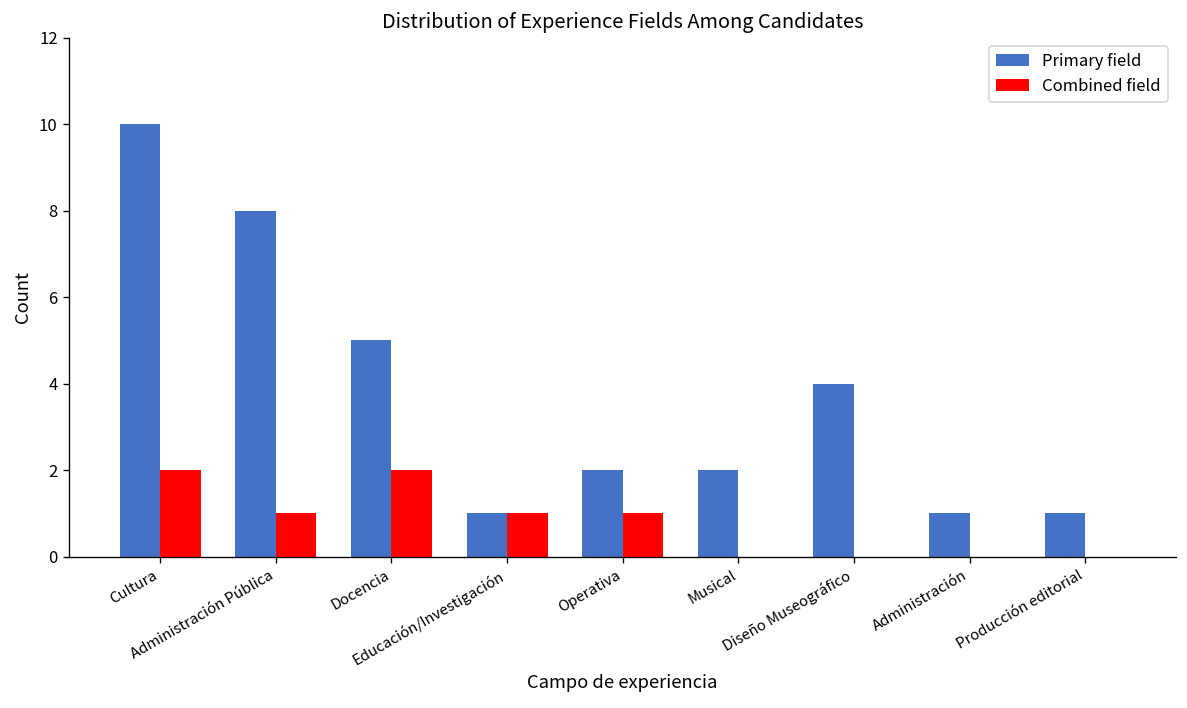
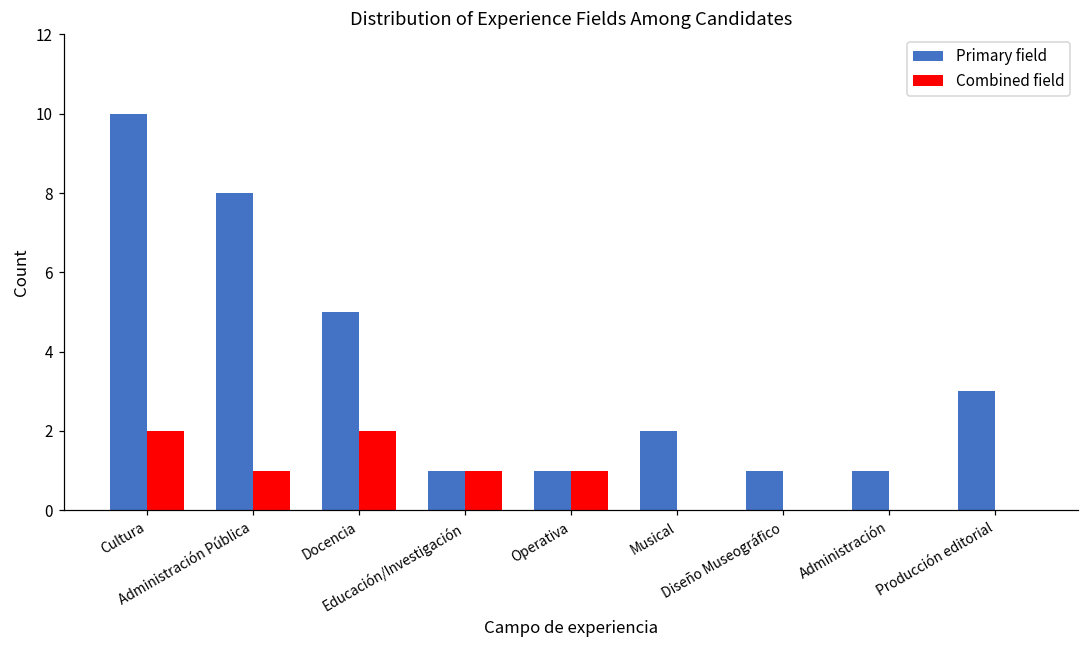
Primary field, Operativa: 2 -> 1
Primary field, Diseño Museográfico: 4 -> 1
Primary field, Producción editorial: 1 -> 3
